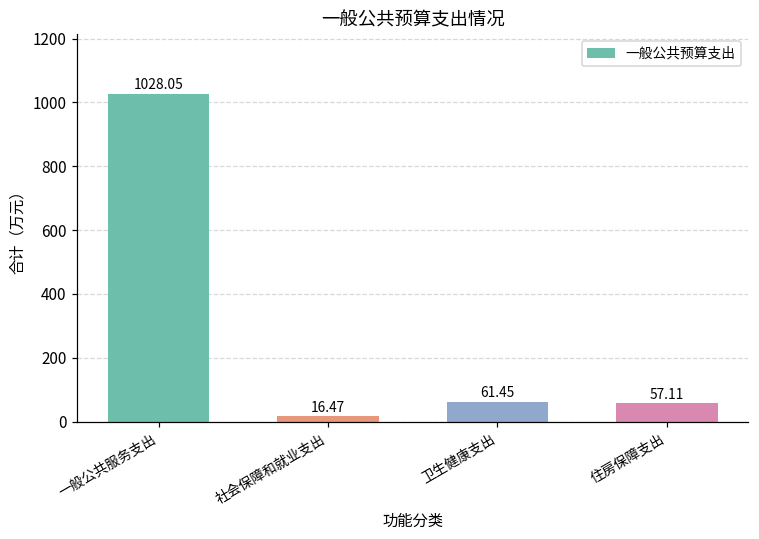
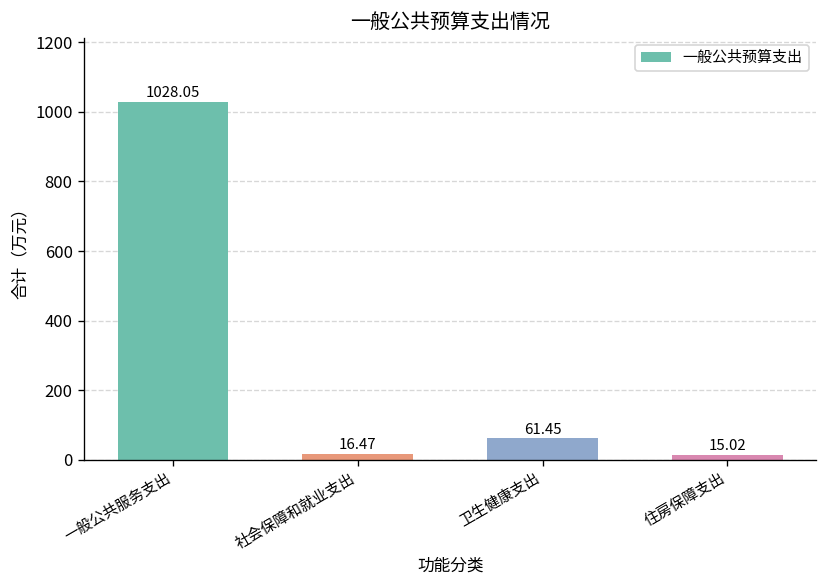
住房保障支出: 57.11 -> 15.02
